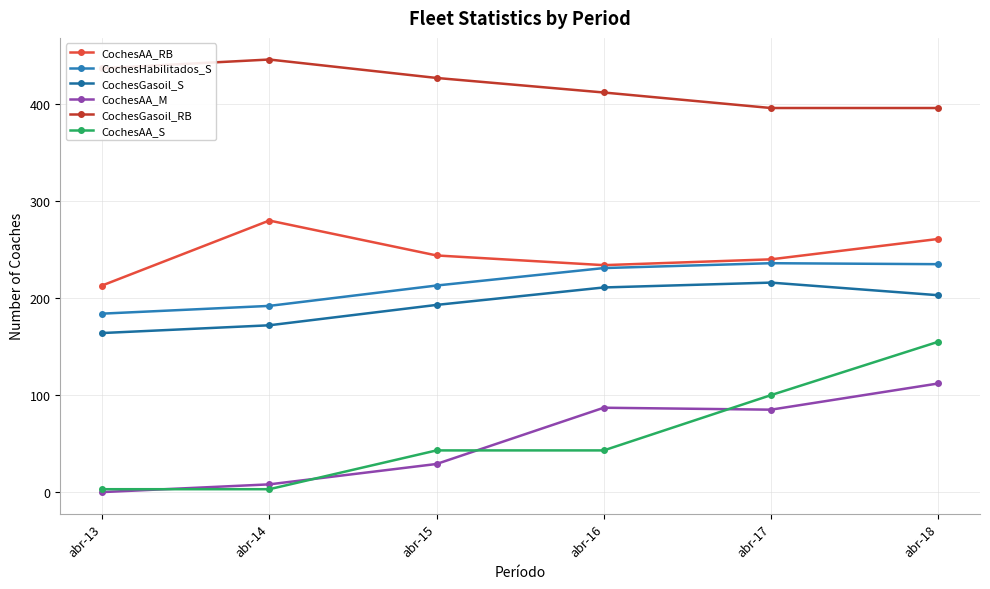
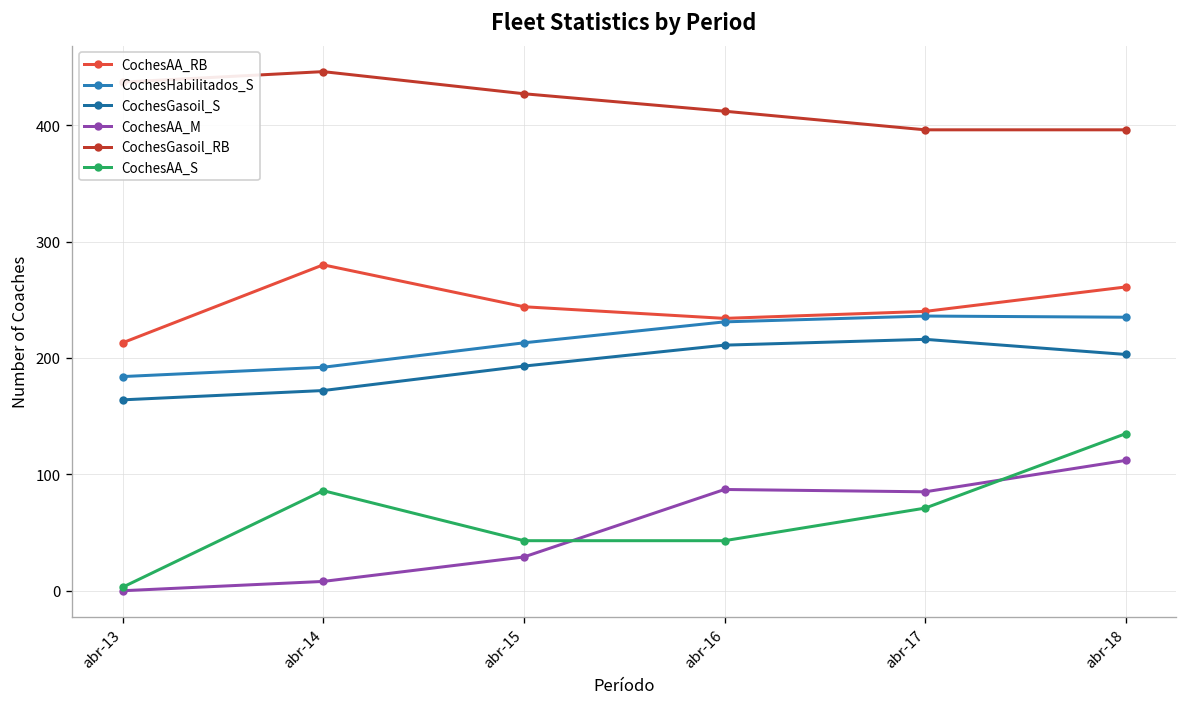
CochesAA_S, abr-14: 0 -> 90
CochesAA_S, abr-17: 100 -> 70
CochesAA_S, abr-18: 160 -> 140
